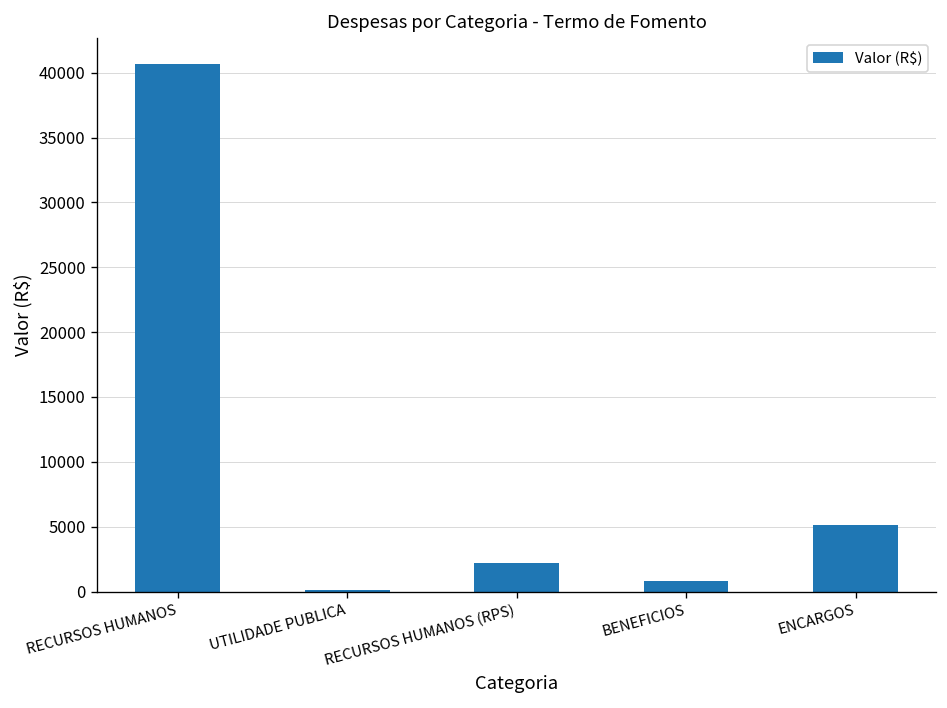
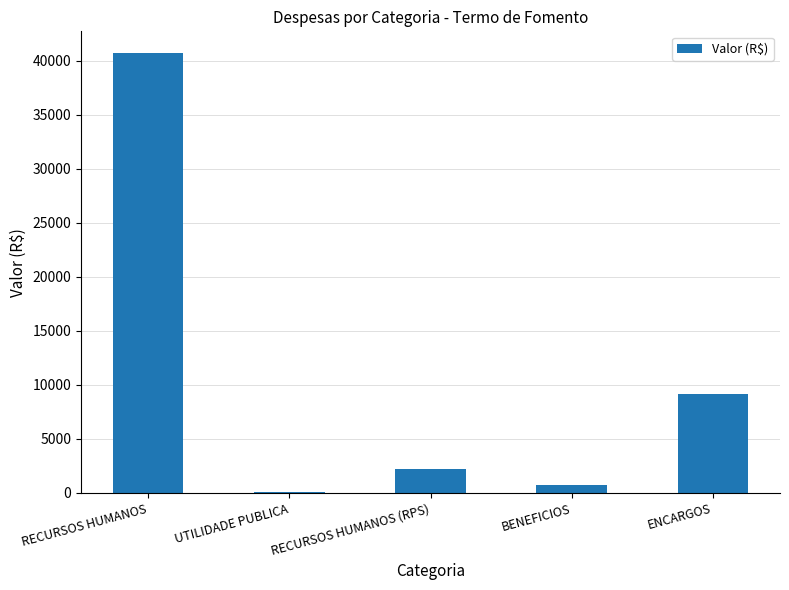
ENCARGOS: 5100 -> 9200
